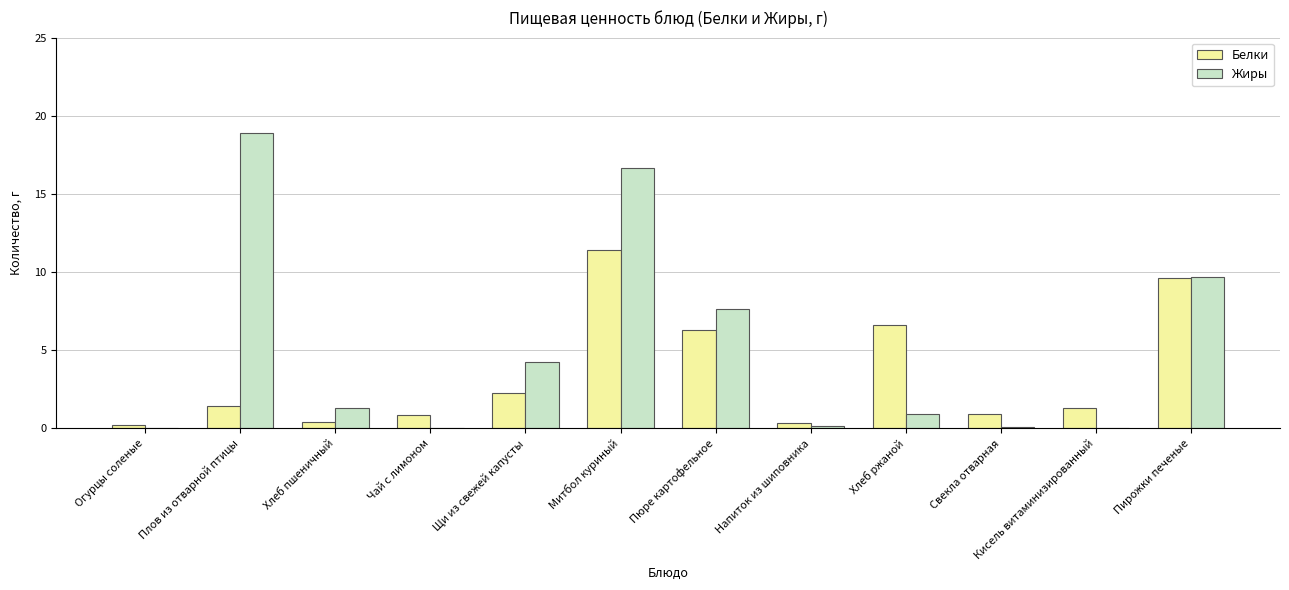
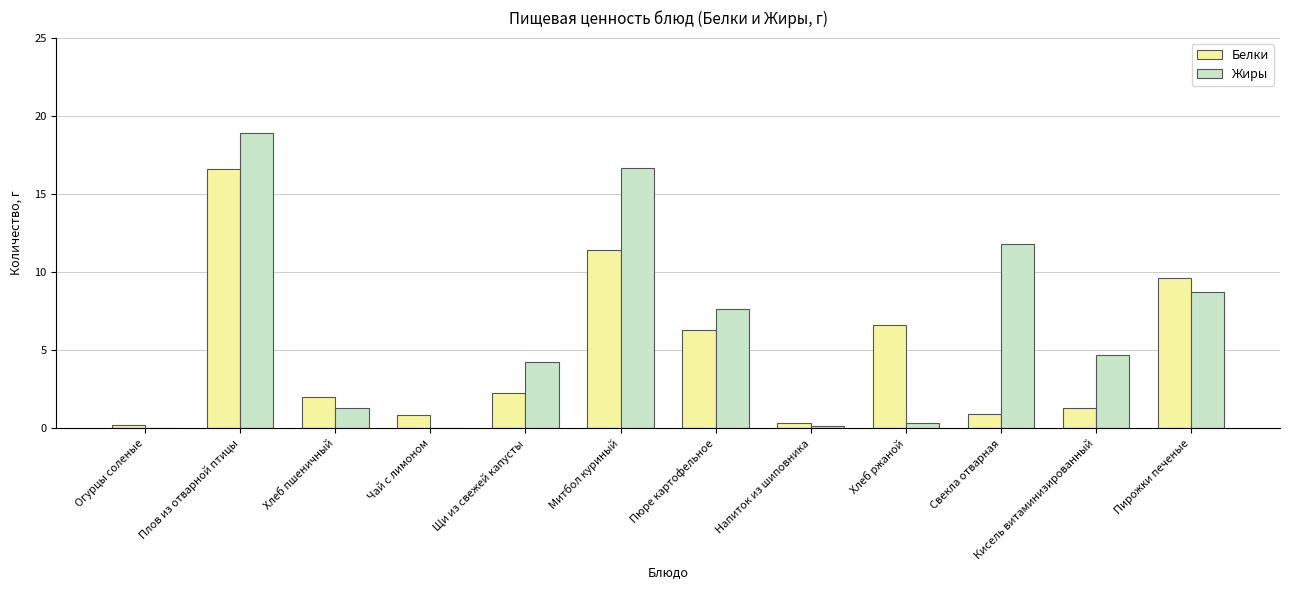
Белки, Плов из отварной птицы: 1.5 -> 16.6
Белки, Хлеб пшеничный: 0.4 -> 2.0
Жиры, Хлеб ржаной: 0.9 -> 0.4
Жиры, Свекла отварная: 0.1 -> 11.8
Жиры, Кисель витаминизированный: 0.0 -> 4.7
Жиры, Пирожки печеные: 9.7 -> 8.7
